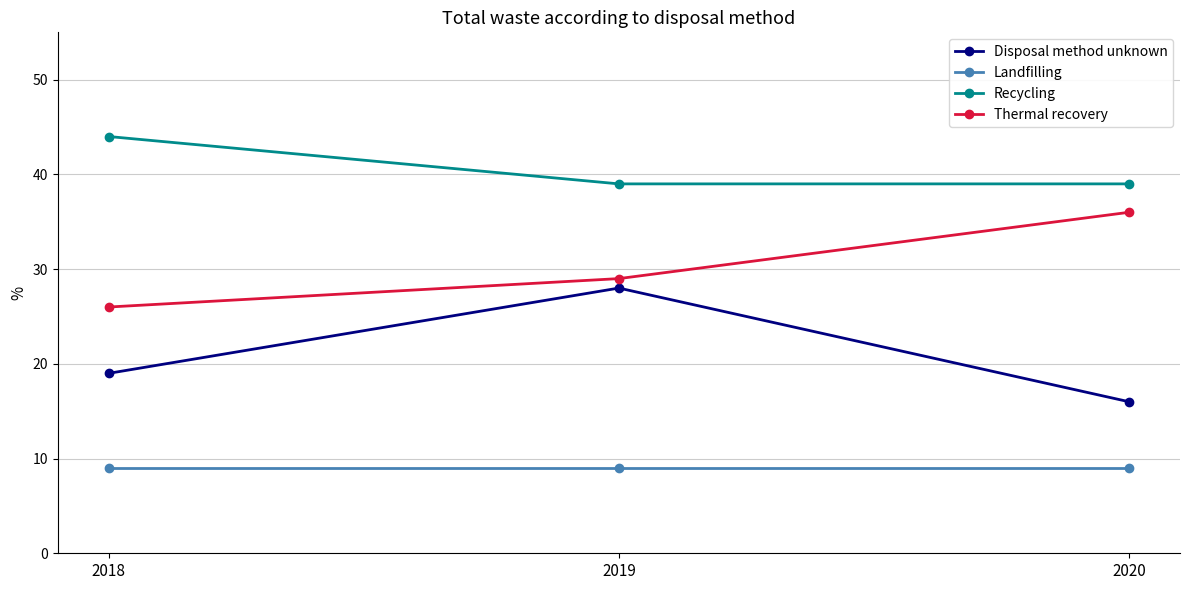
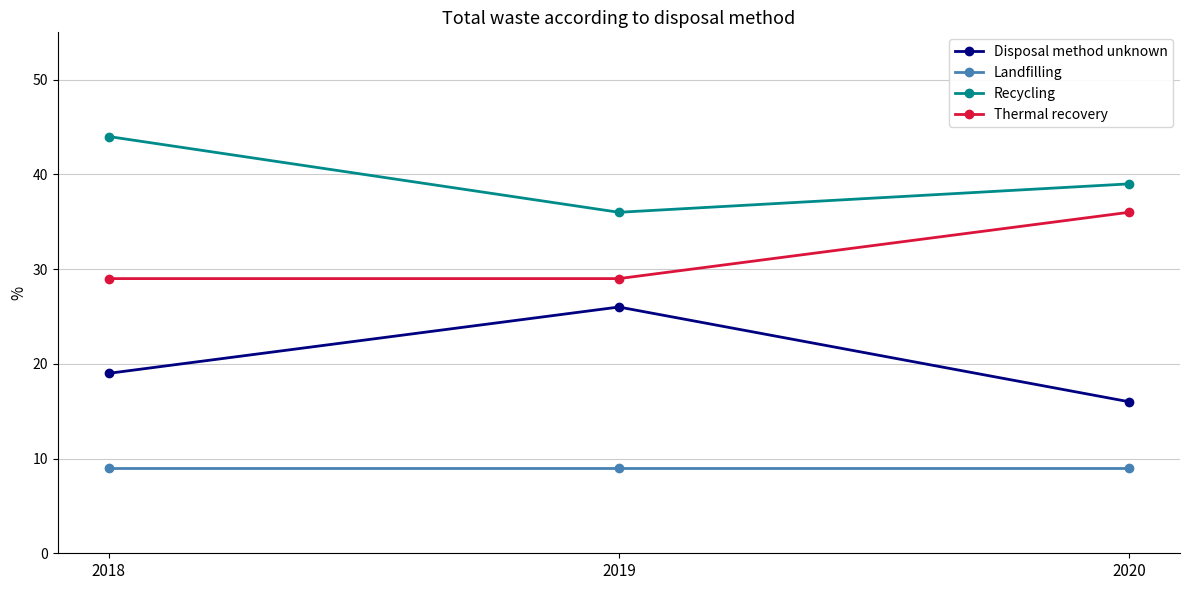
Thermal recovery, 2018: 26 -> 29
Disposal method unknown, 2019: 28 -> 26
Recycling, 2019: 39 -> 36
